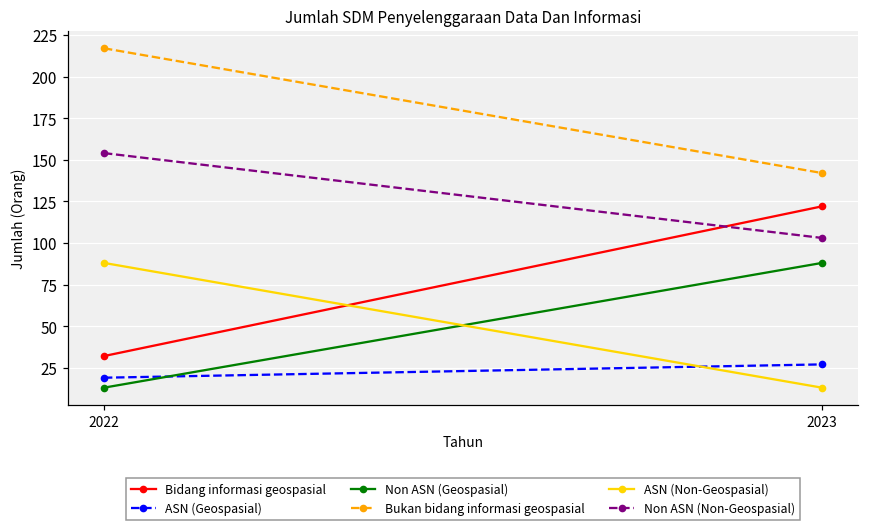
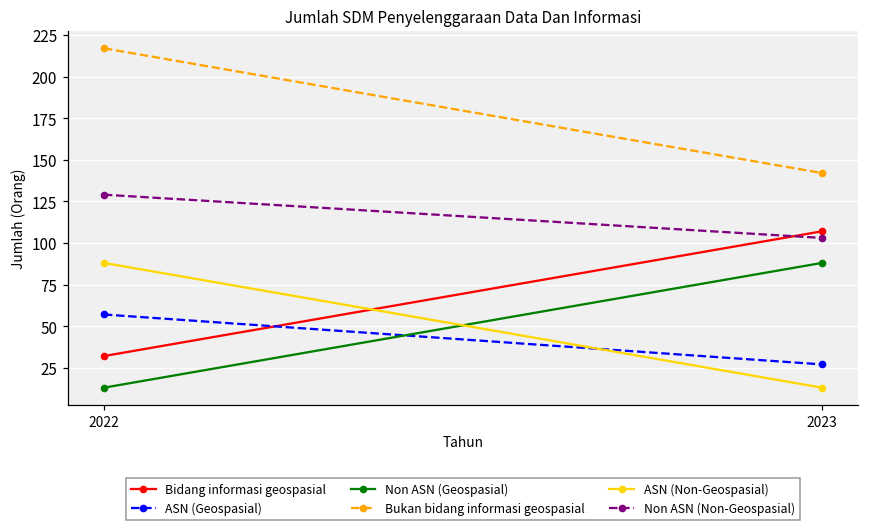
ASN (Geospasial), 2022: 19 -> 57
Non ASN (Non-Geospasial), 2022: 154 -> 129
Bidang informasi geospasial, 2023: 122 -> 107
